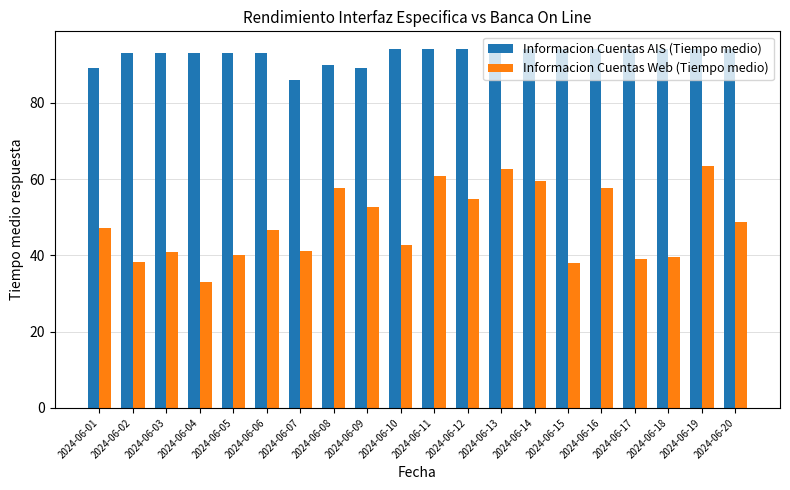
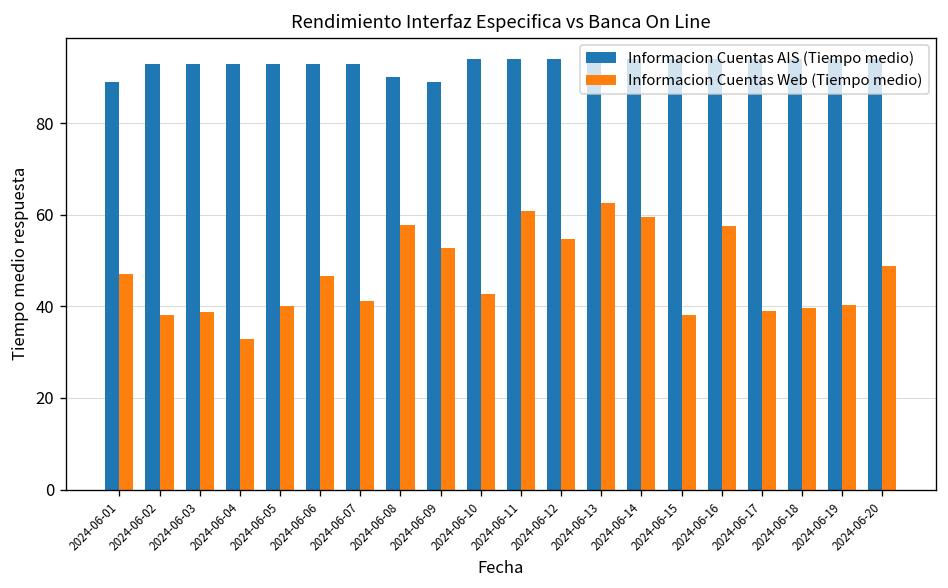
Informacion Cuentas Web (Tiempo medio), 2024-06-03: 41 -> 39
Informacion Cuentas AIS (Tiempo medio), 2024-06-07: 86 -> 93
Informacion Cuentas Web (Tiempo medio), 2024-06-19: 63 -> 40
